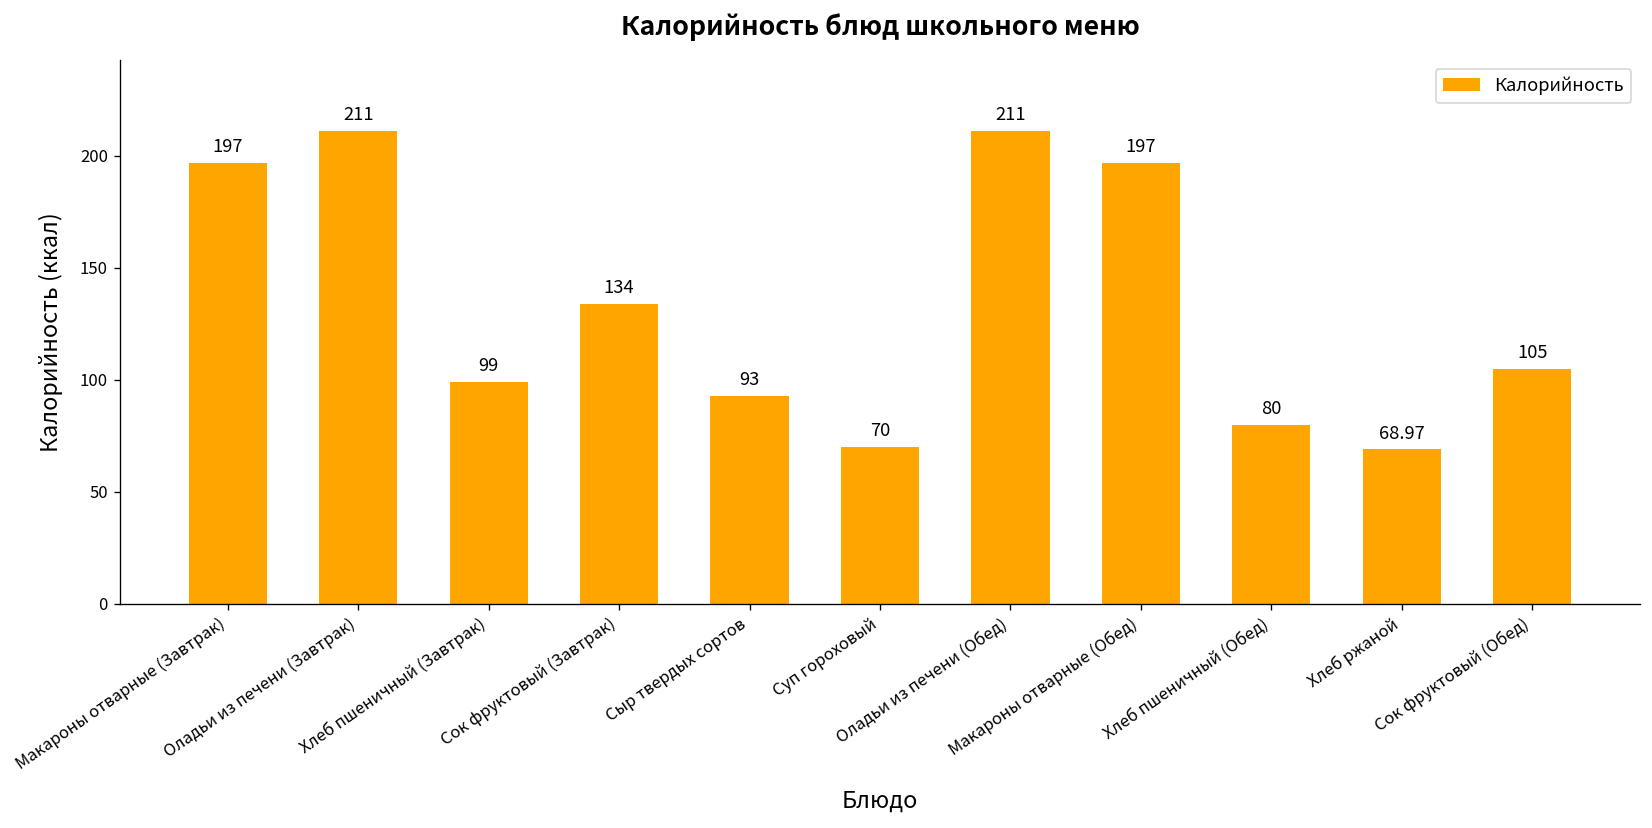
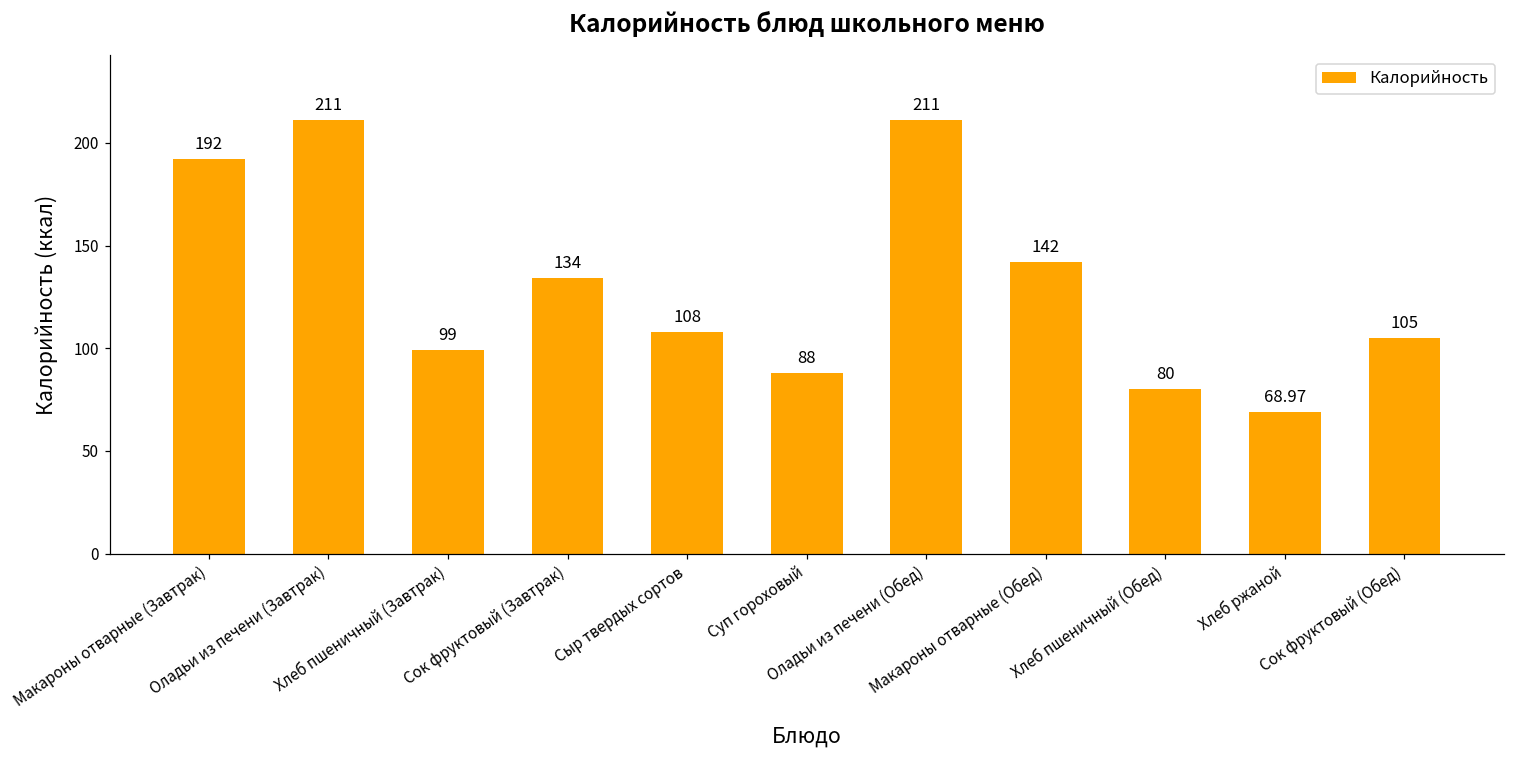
Макароны отварные (Завтрак): 197 -> 192
Сыр твердых сортов: 93 -> 108
Суп гороховый: 70 -> 88
Макароны отварные (Обед): 197 -> 142
